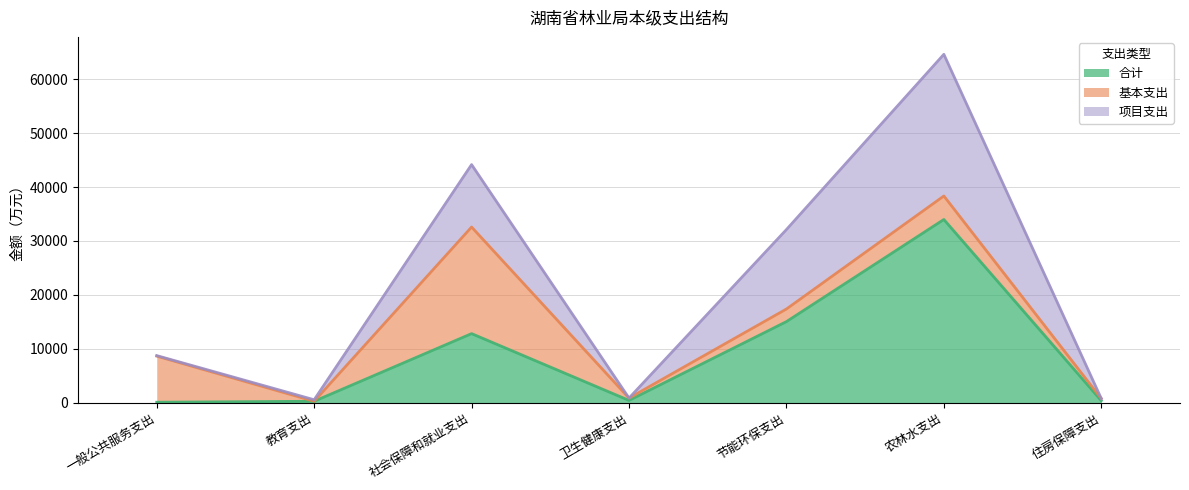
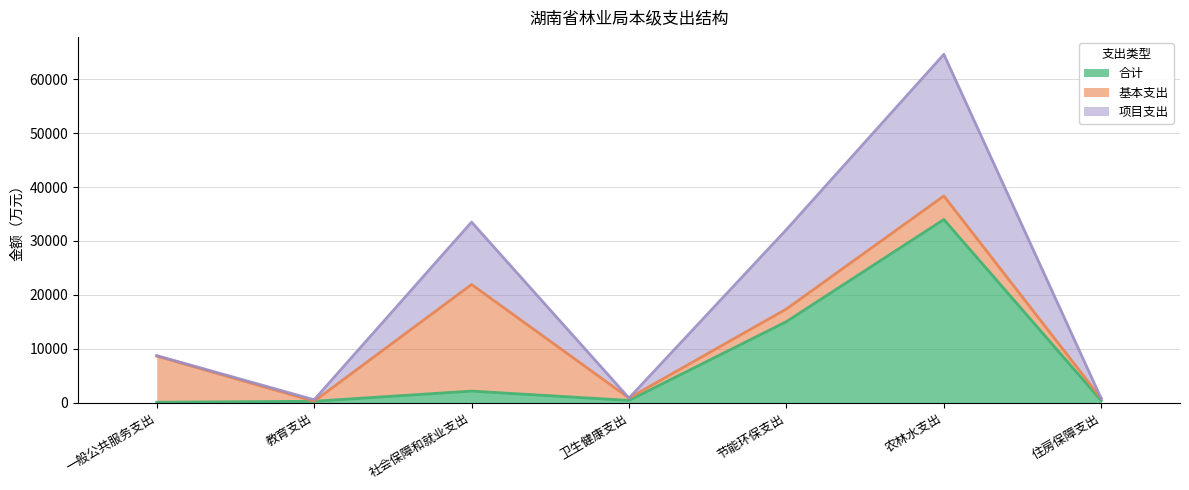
合计, 社会保障和就业支出: 13000 -> 2000
